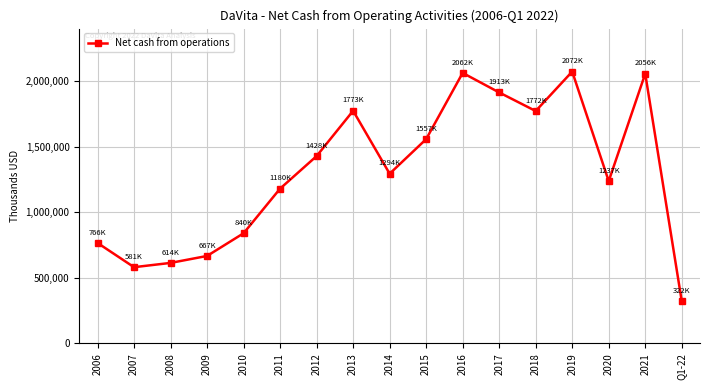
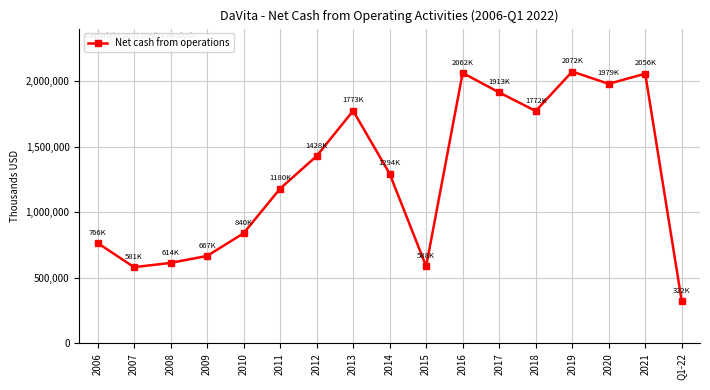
2015: 1557K -> 588K
2020: 1237K -> 1979K
